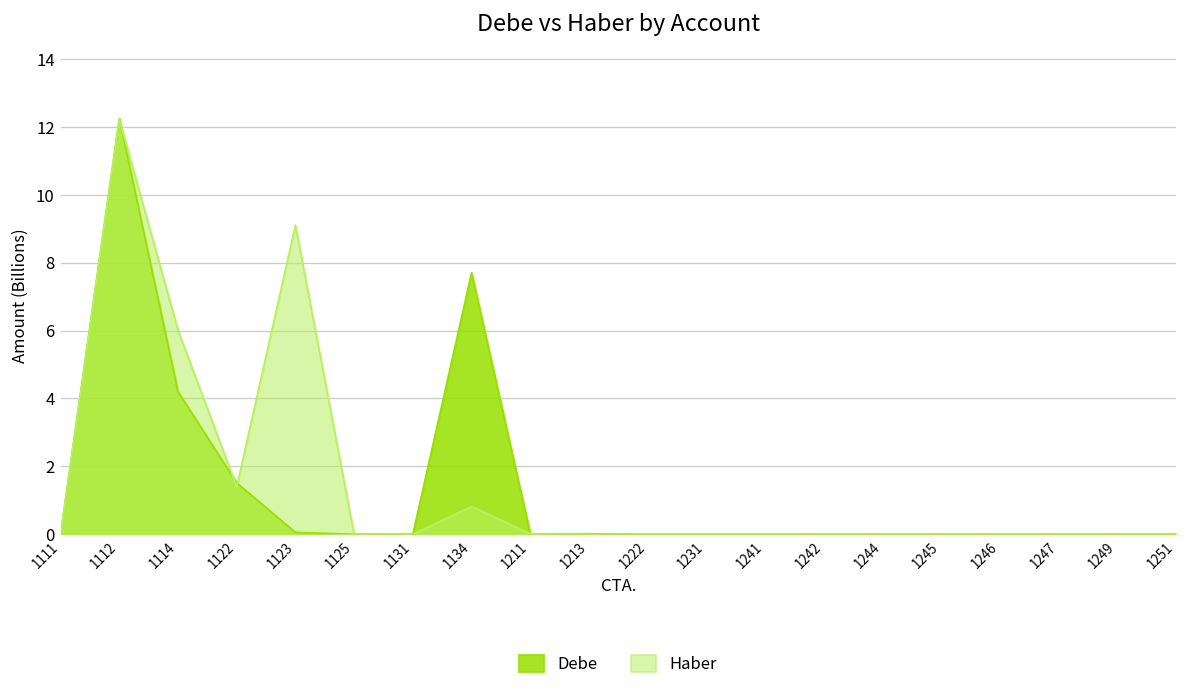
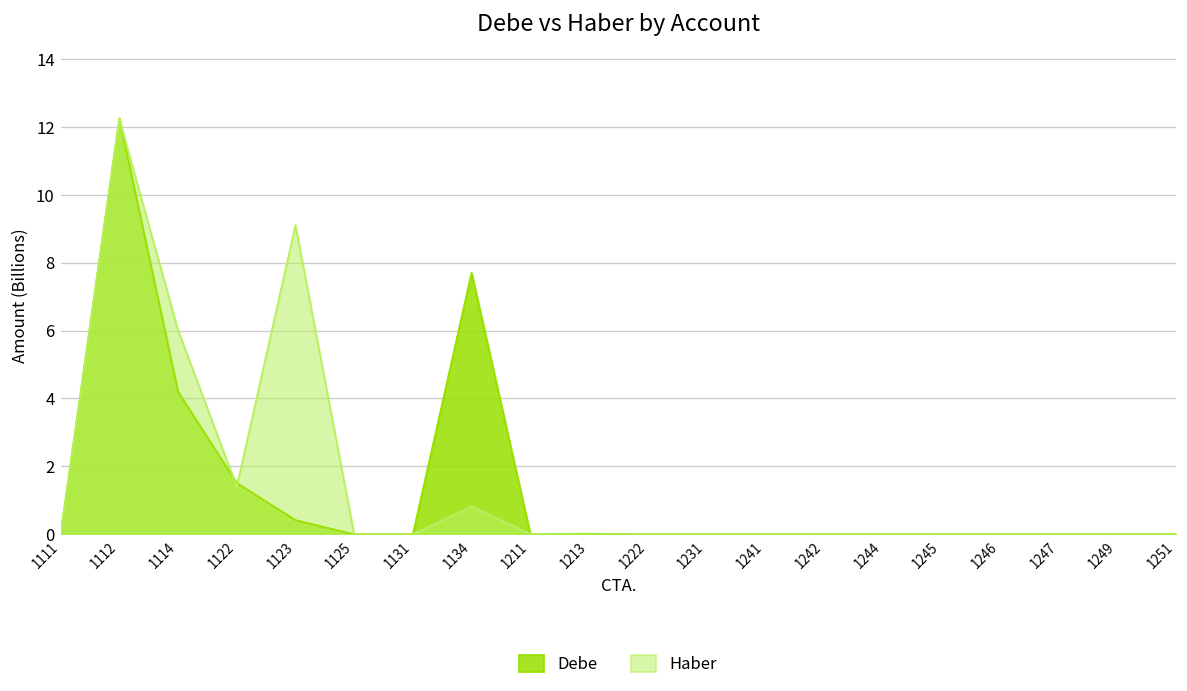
Debe, 1123: 0.1 -> 0.4
